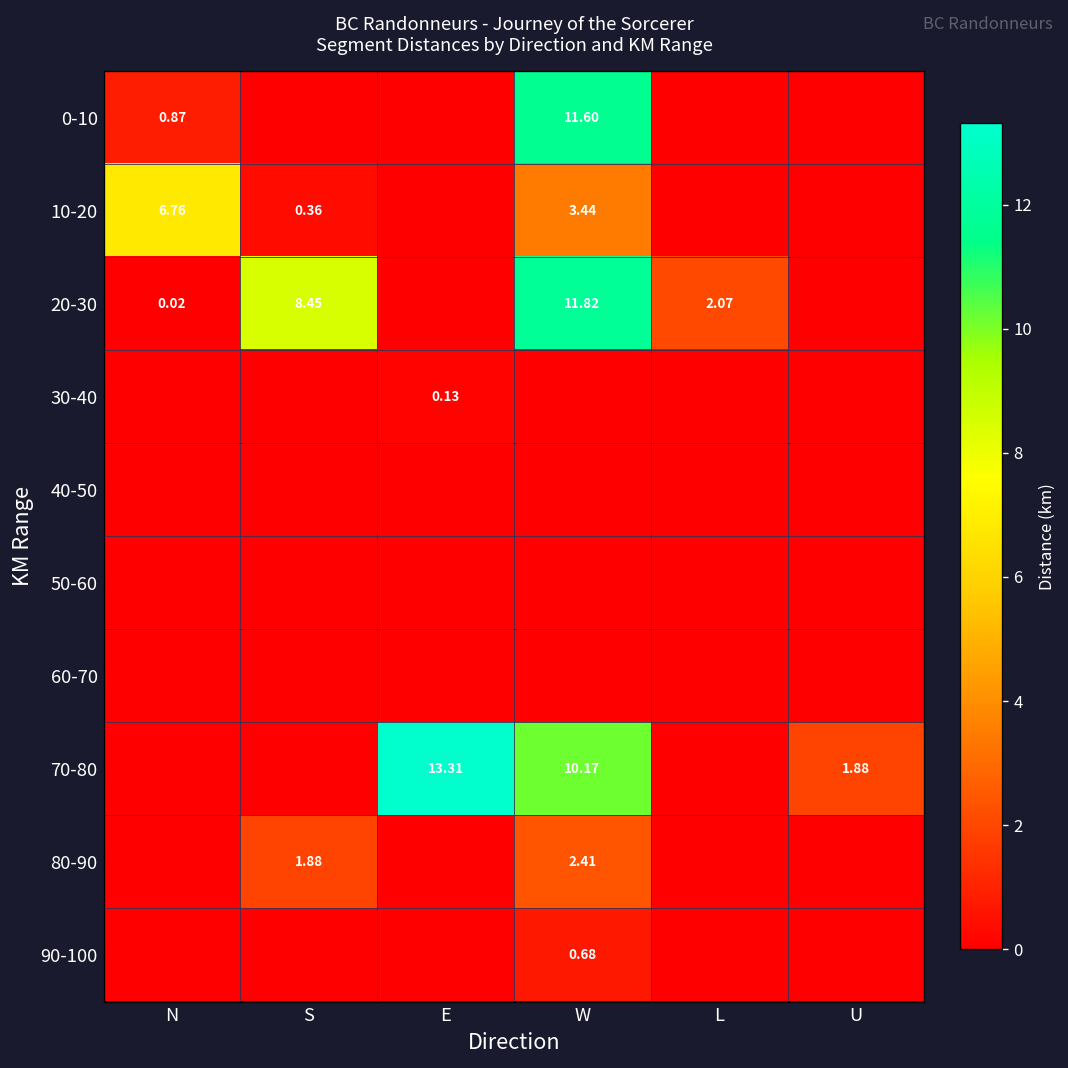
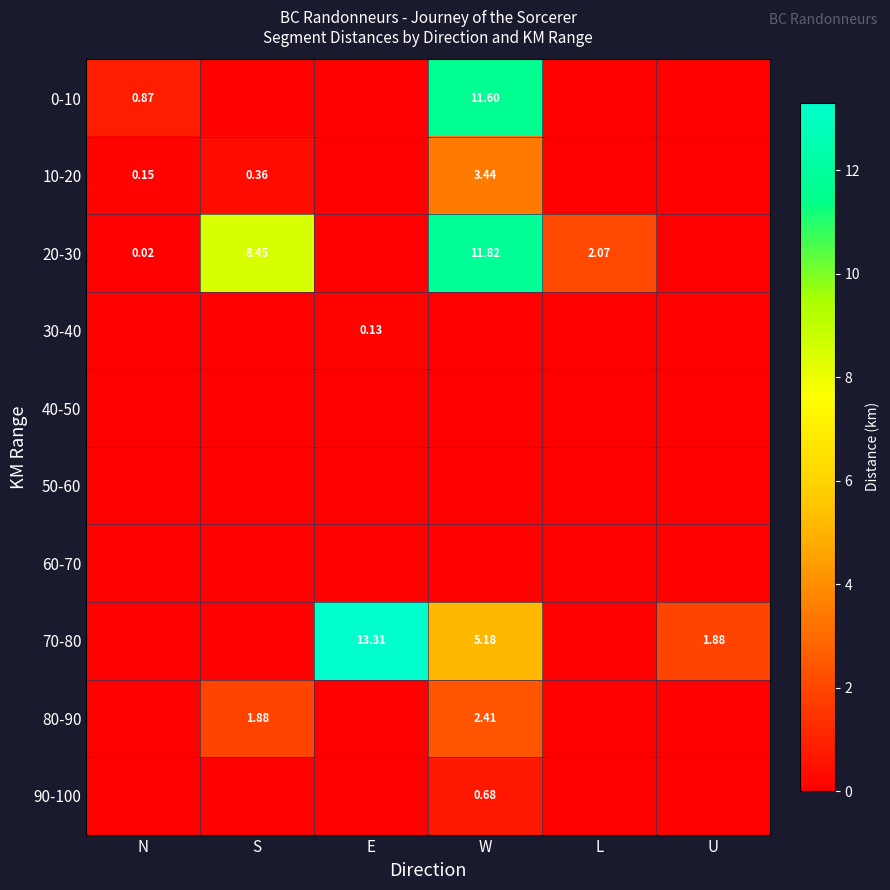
10-20, N: 6.76 -> 0.15
70-80, W: 10.17 -> 5.18
